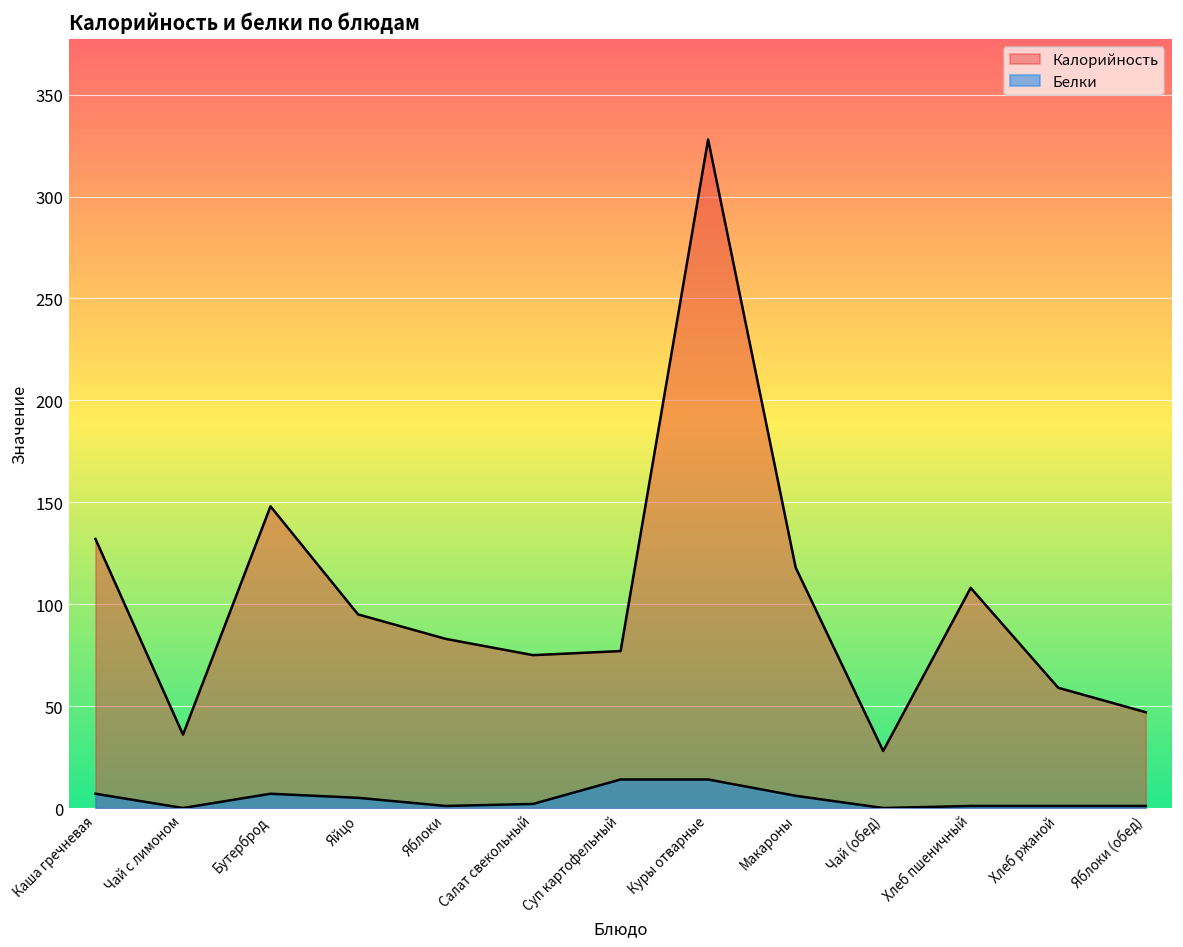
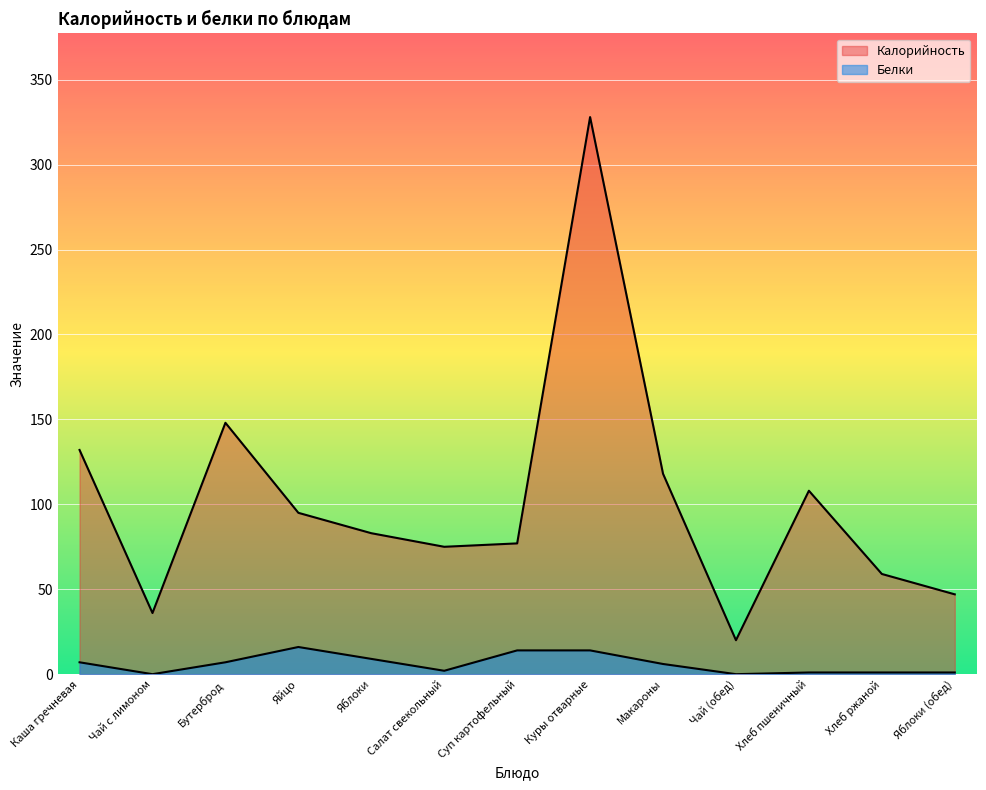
Белки, Яйцо: 5 -> 16
Белки, Яблоки: 1 -> 9
Калорийность, Чай (обед): 28 -> 20
